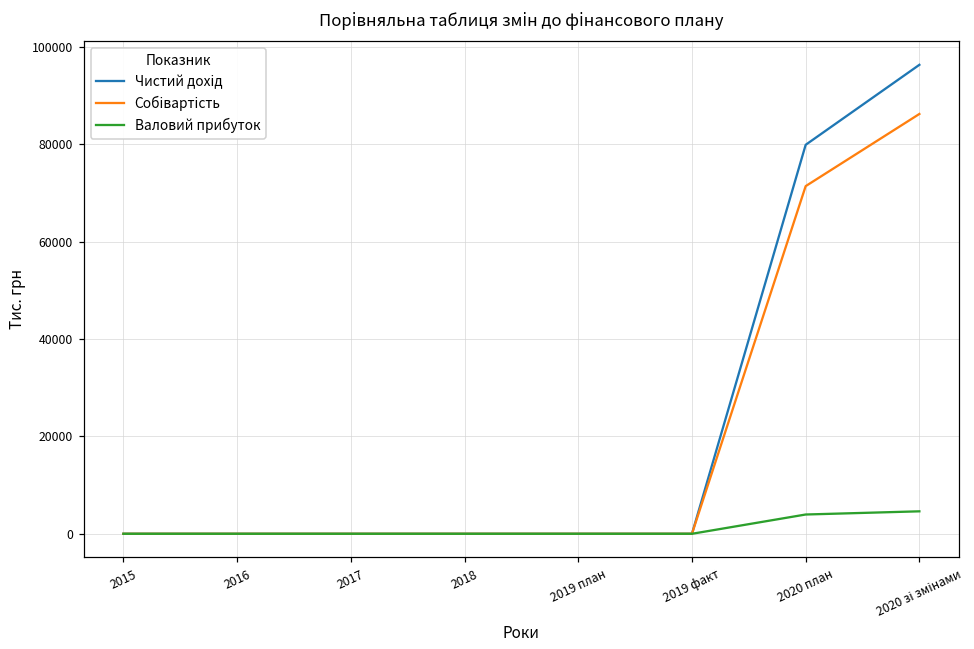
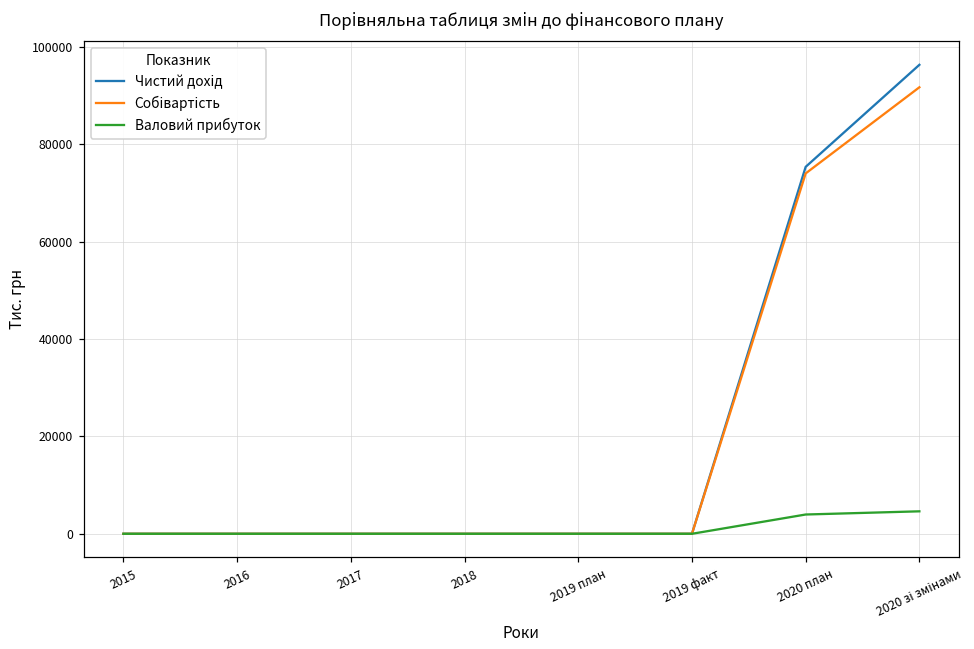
Чистий дохід, 2020 план: 80000 -> 75000
Собівартість, 2020 план: 71000 -> 74000
Собівартість, 2020 зі змінами: 86000 -> 92000
